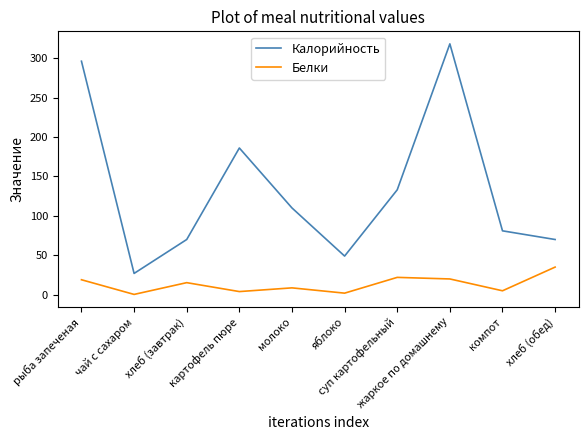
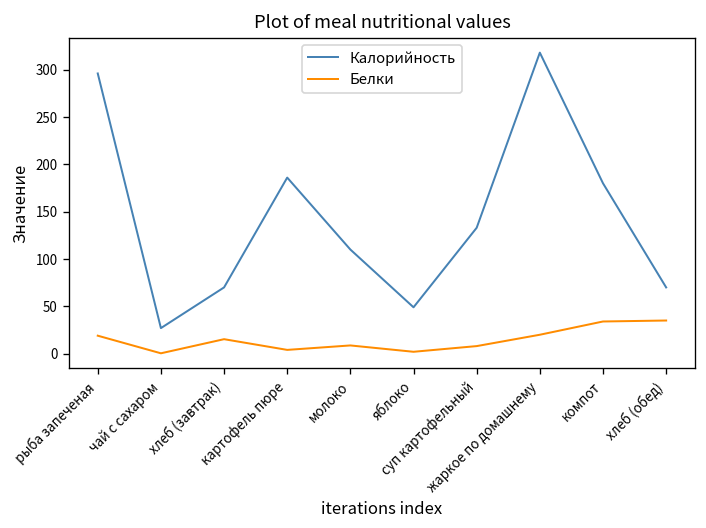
Белки, суп картофельный: 20 -> 10
Калорийность, компот: 80 -> 180
Белки, компот: 10 -> 30
